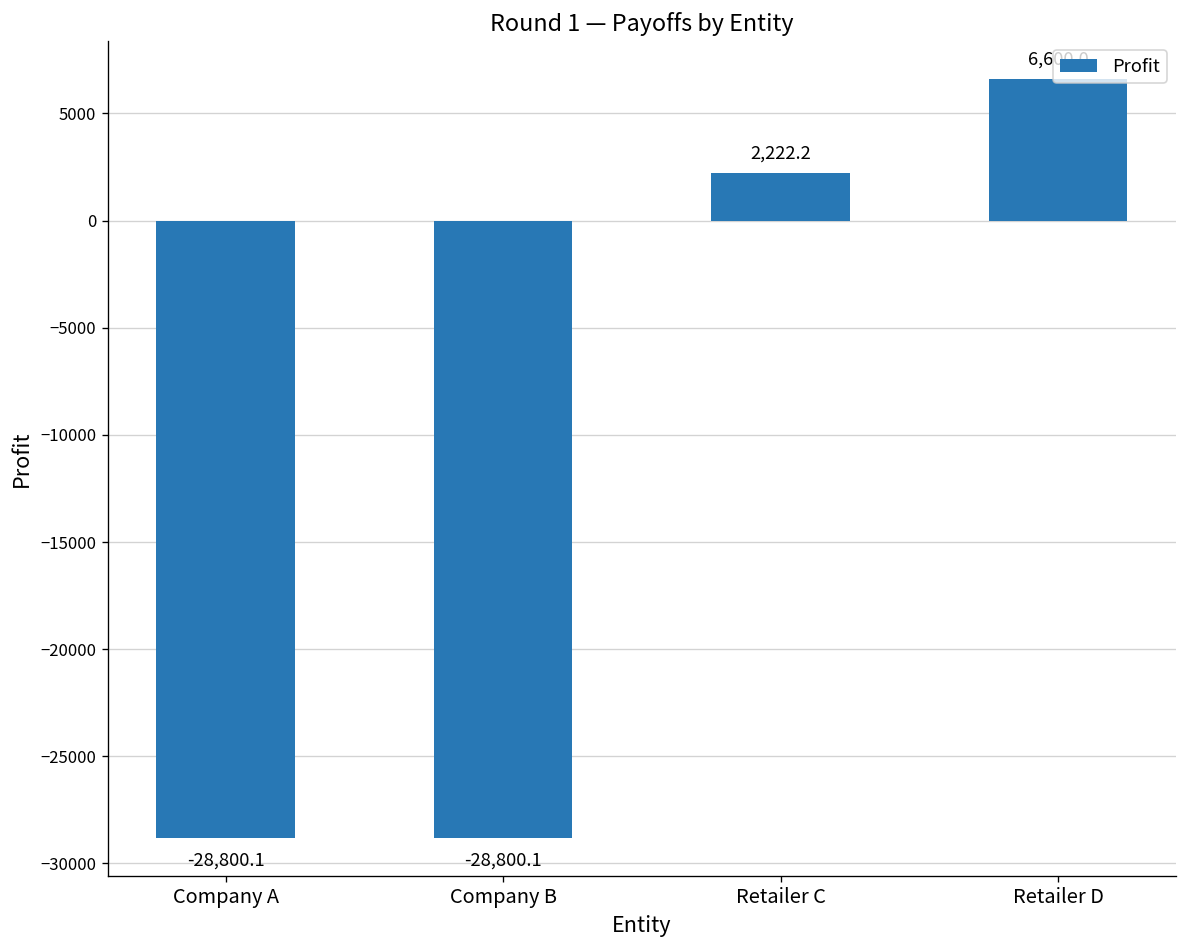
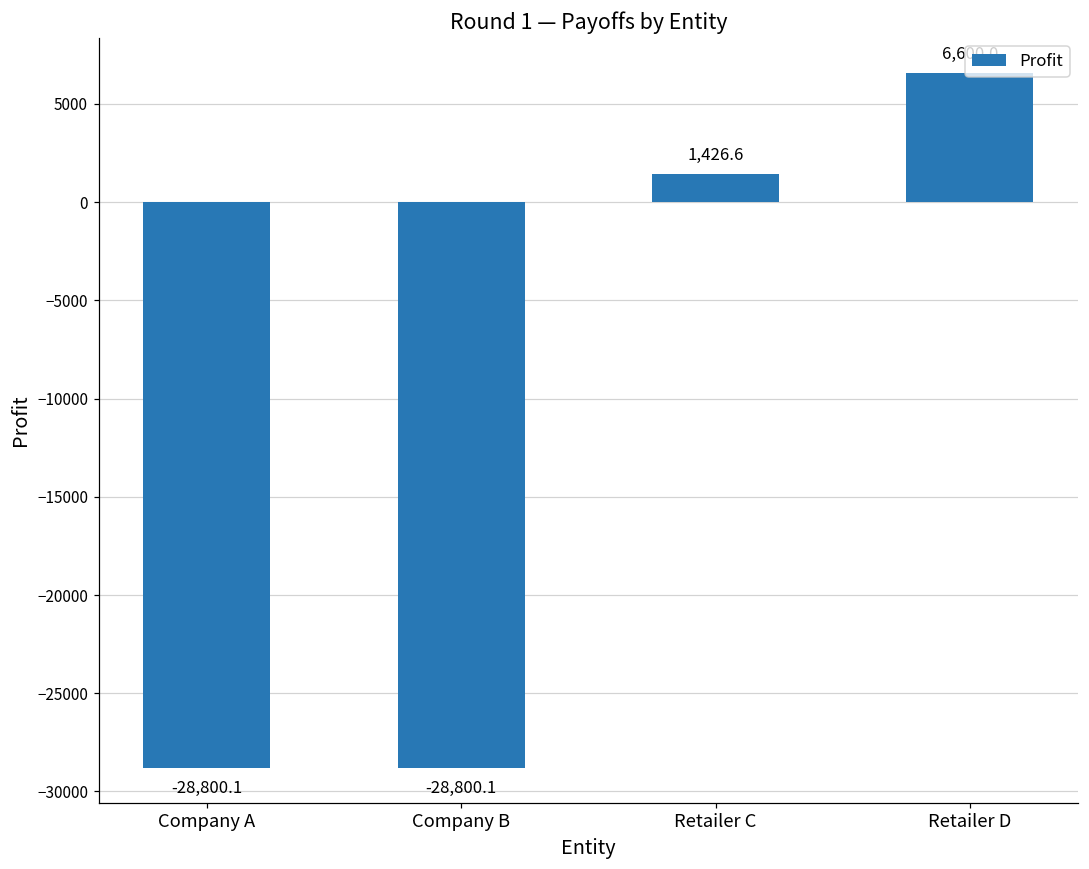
Retailer C: 2,222.2 -> 1,426.6
